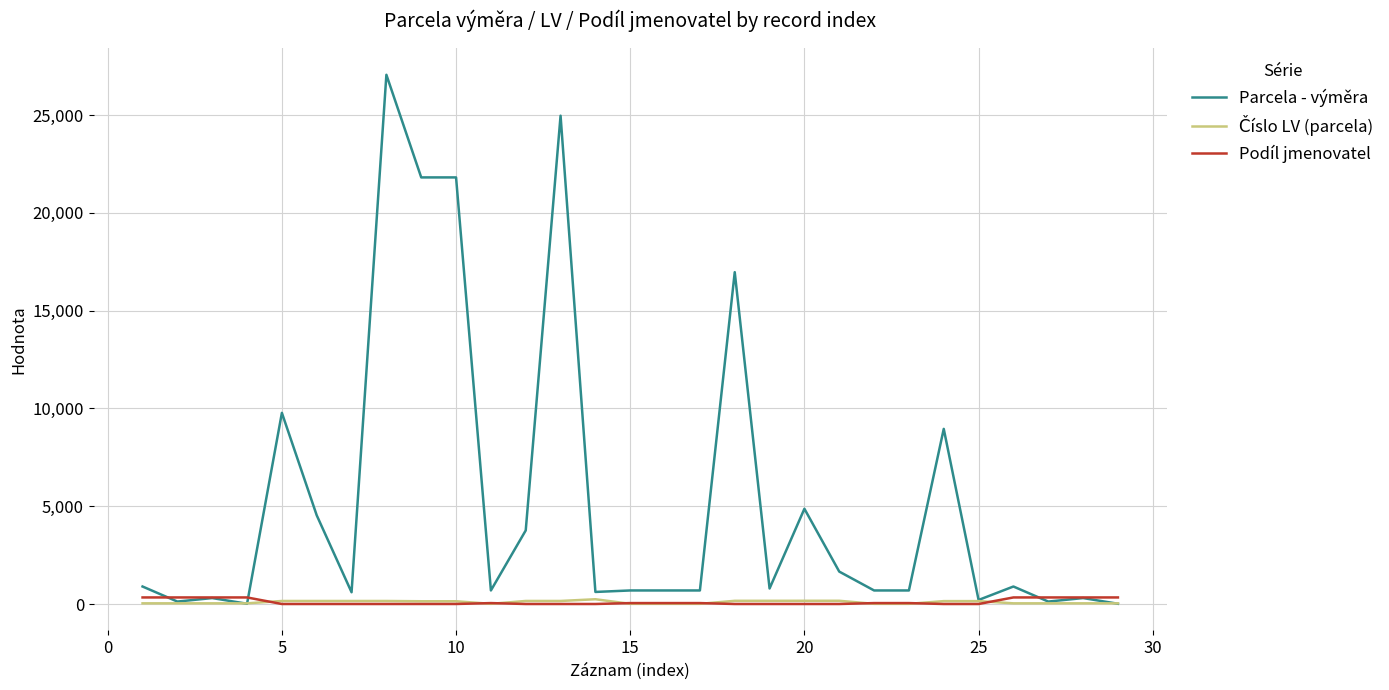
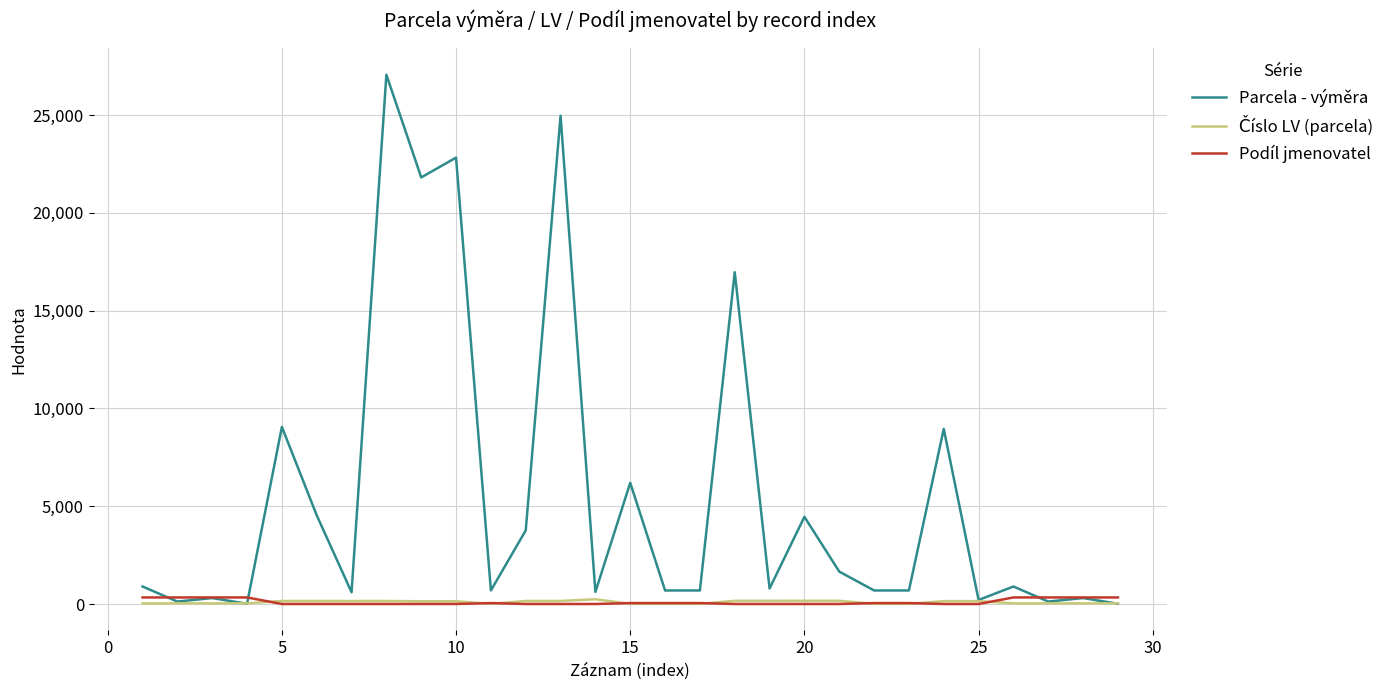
Parcela - výměra, 5: 9,800 -> 9,100
Parcela - výměra, 10: 21,800 -> 22,800
Parcela - výměra, 15: 700 -> 6,200
Parcela - výměra, 20: 4,900 -> 4,500
